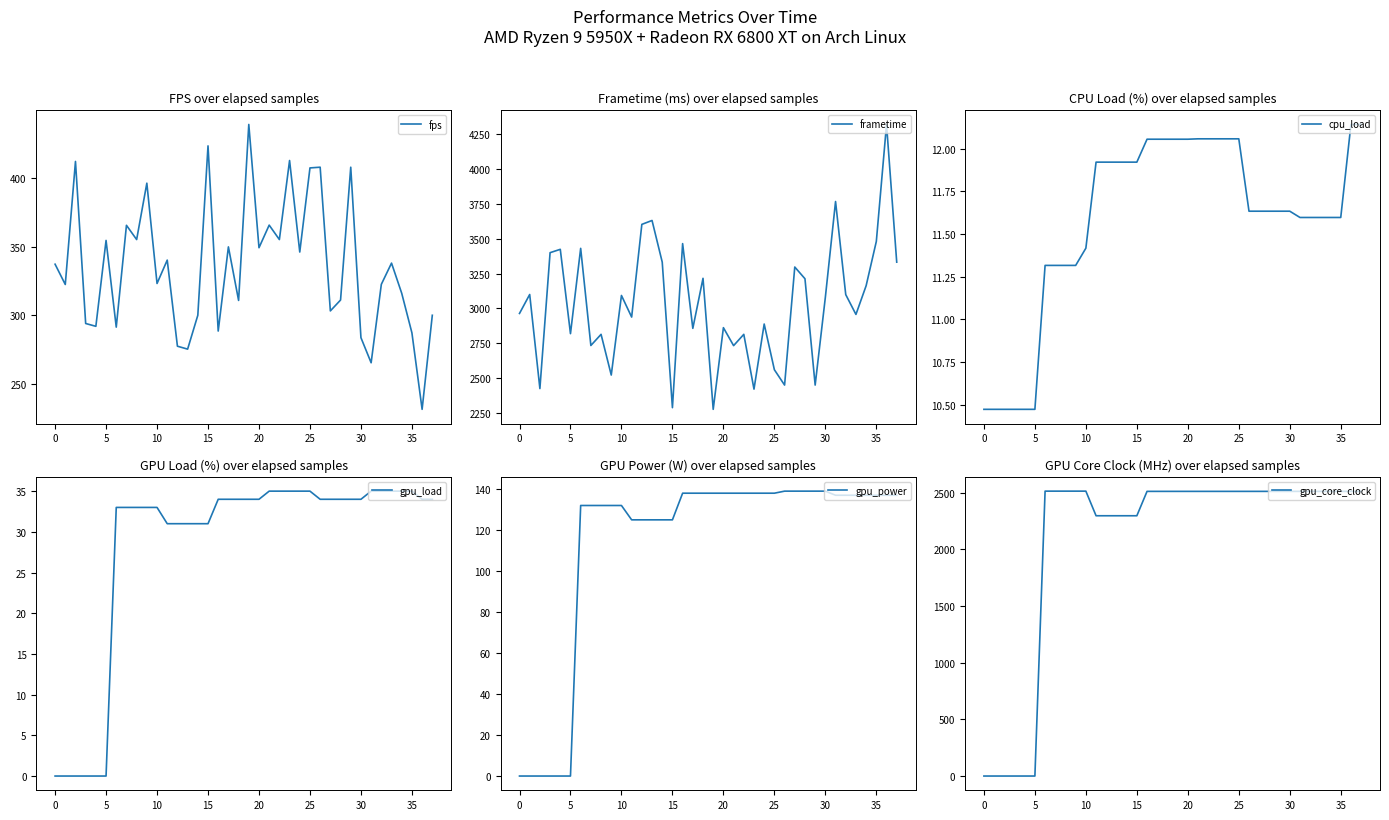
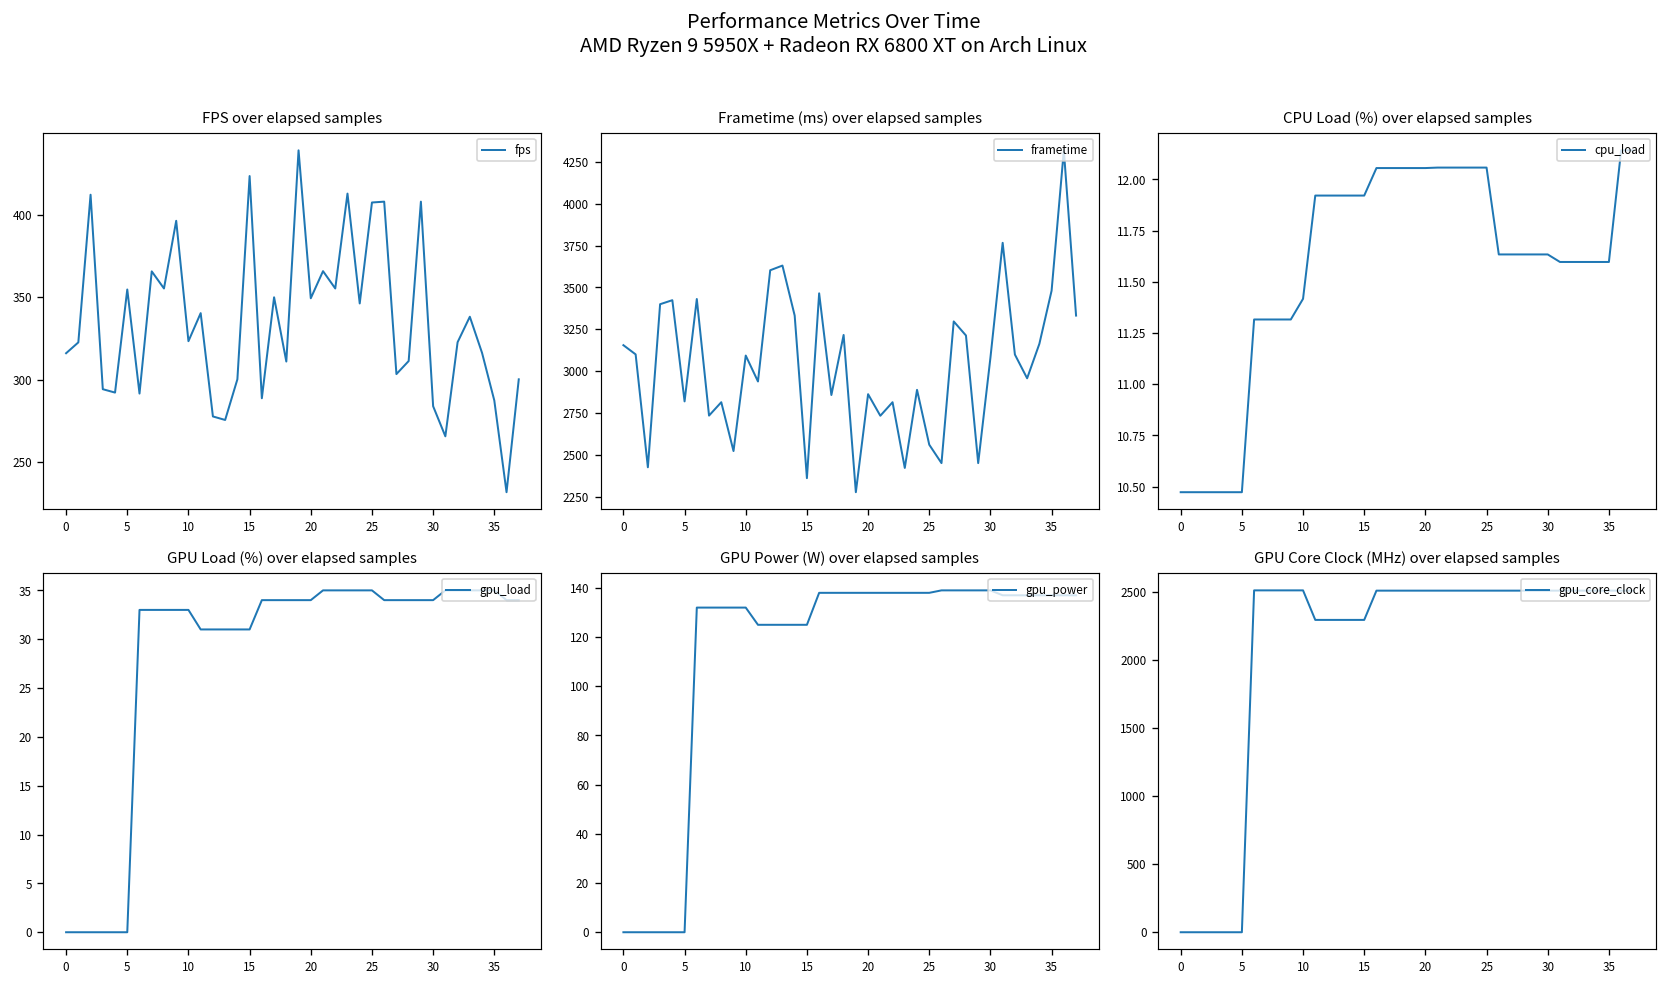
FPS over elapsed samples, 0: 337 -> 316
Frametime (ms) over elapsed samples, 0: 2960 -> 3160
Frametime (ms) over elapsed samples, 15: 2290 -> 2360
